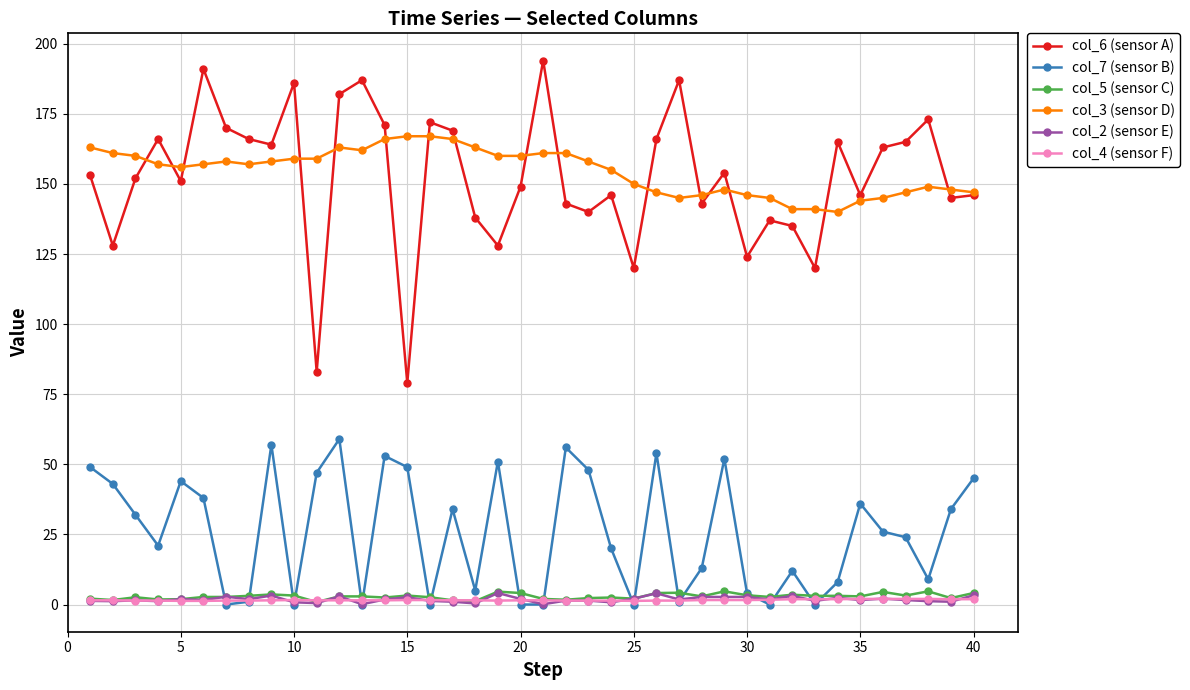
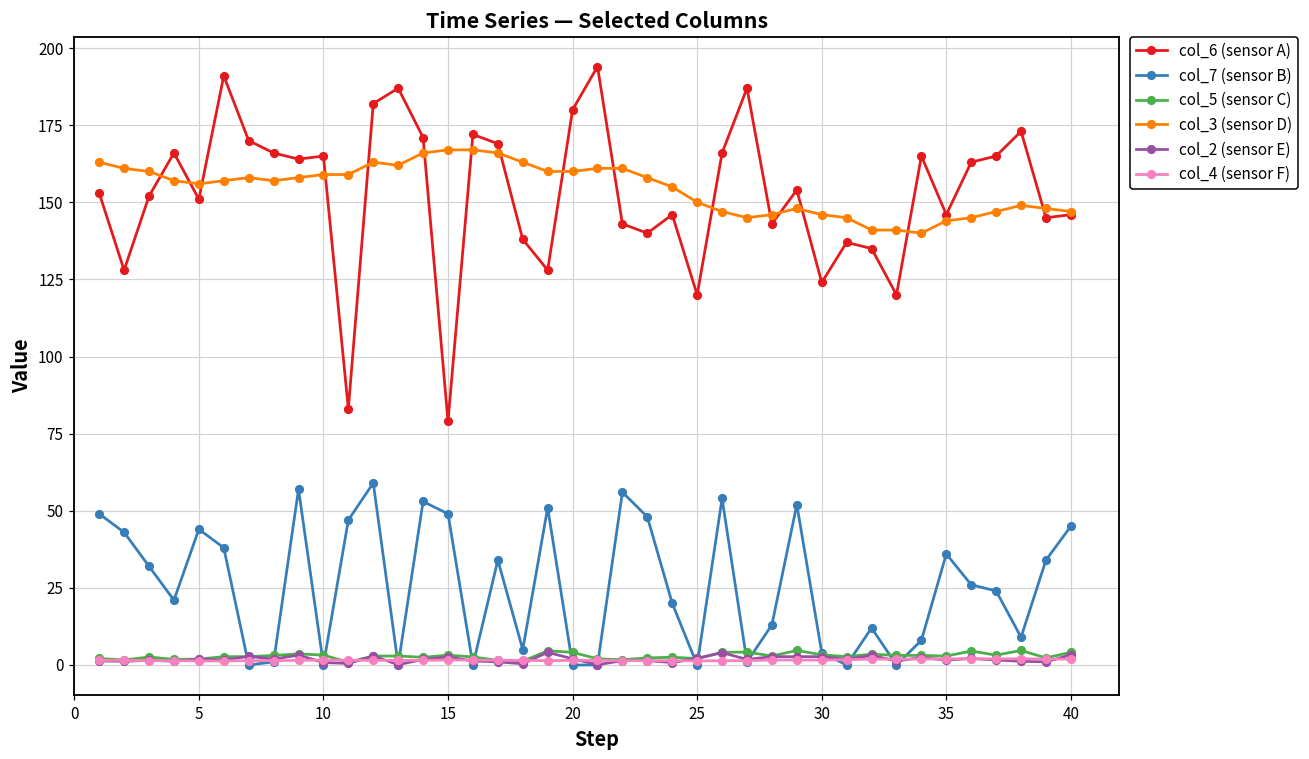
col_6 (sensor A), 10: 186 -> 165
col_6 (sensor A), 20: 149 -> 180
